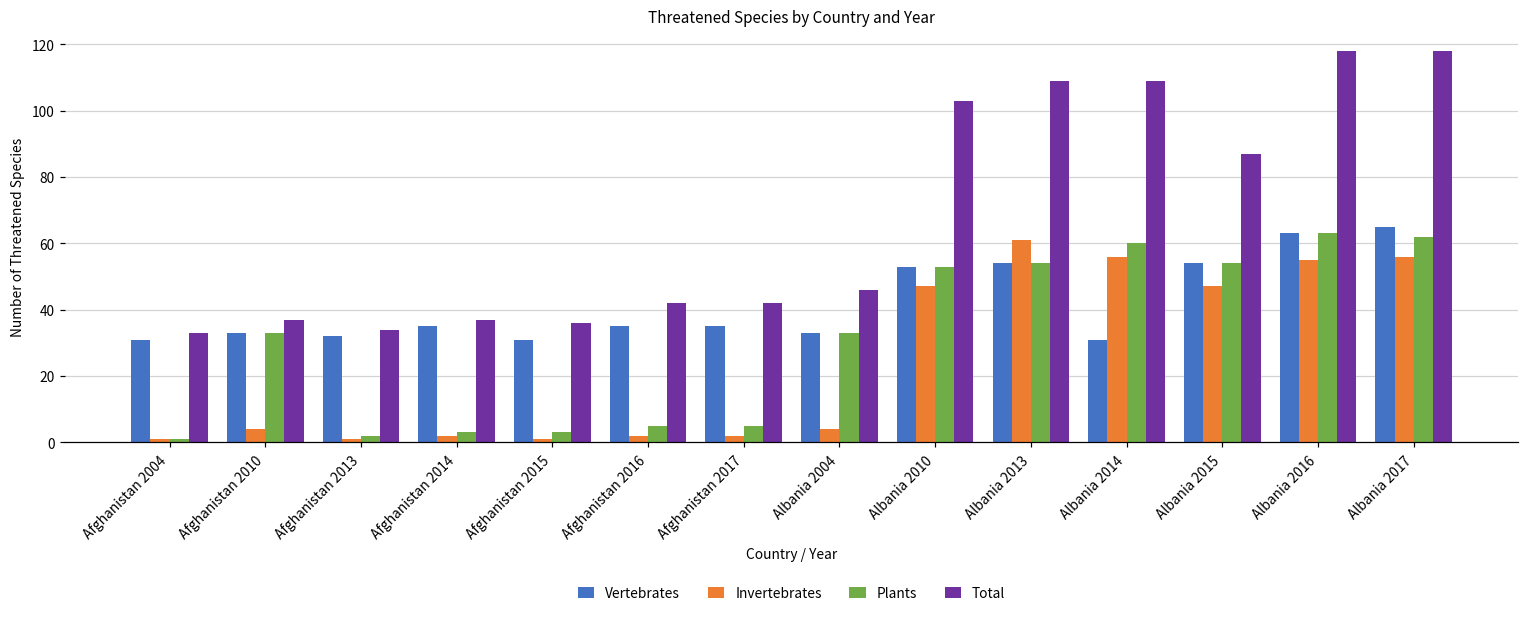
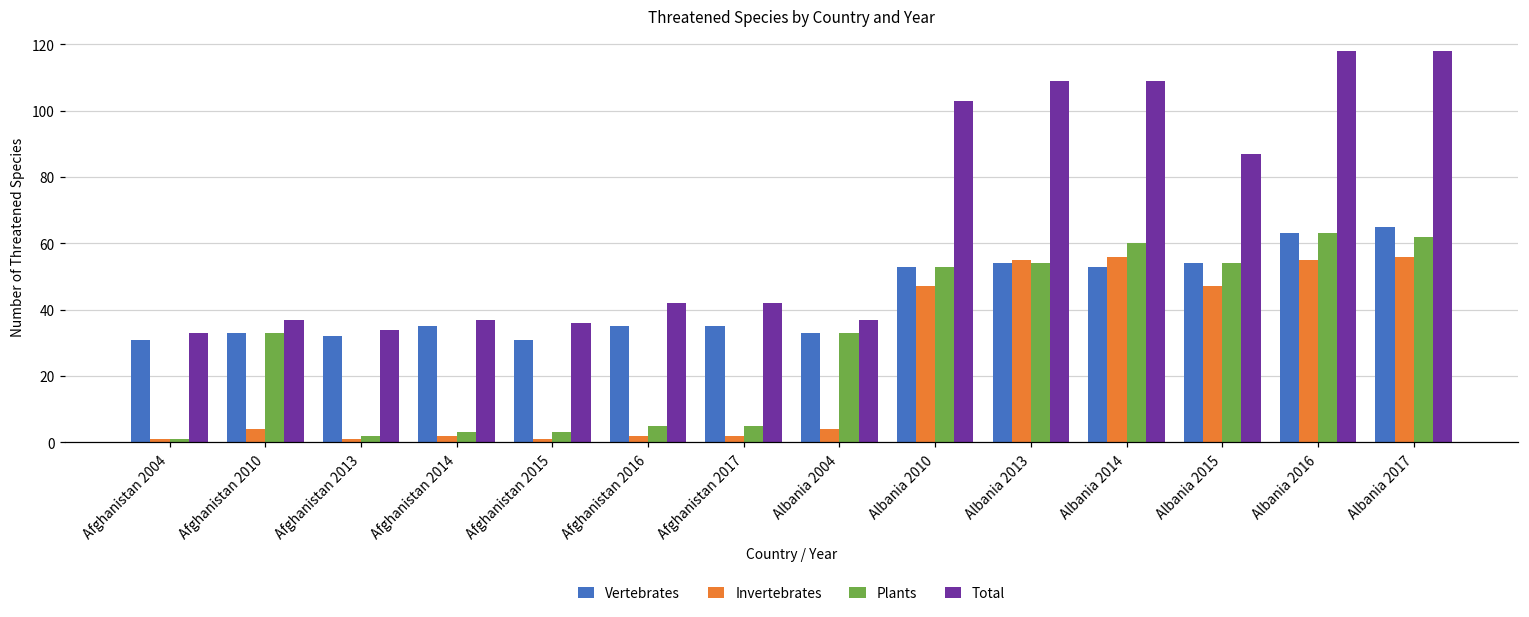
Total, Albania 2004: 46 -> 37
Invertebrates, Albania 2013: 61 -> 55
Vertebrates, Albania 2014: 31 -> 53
